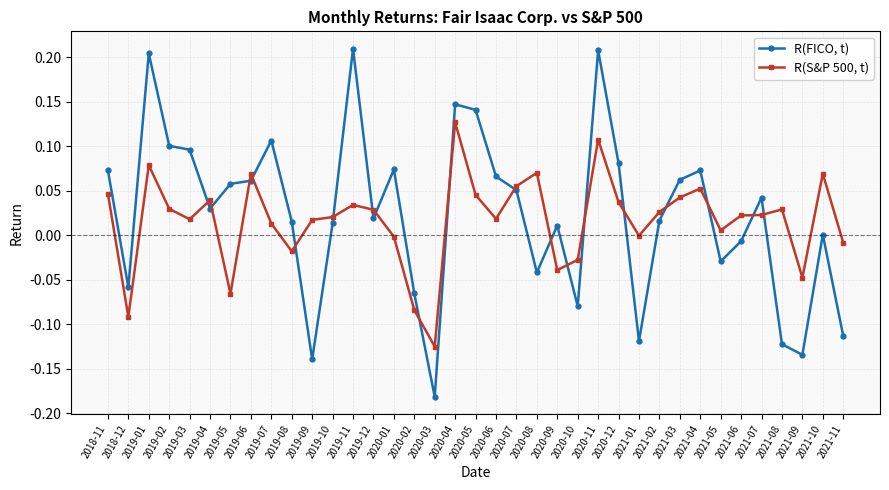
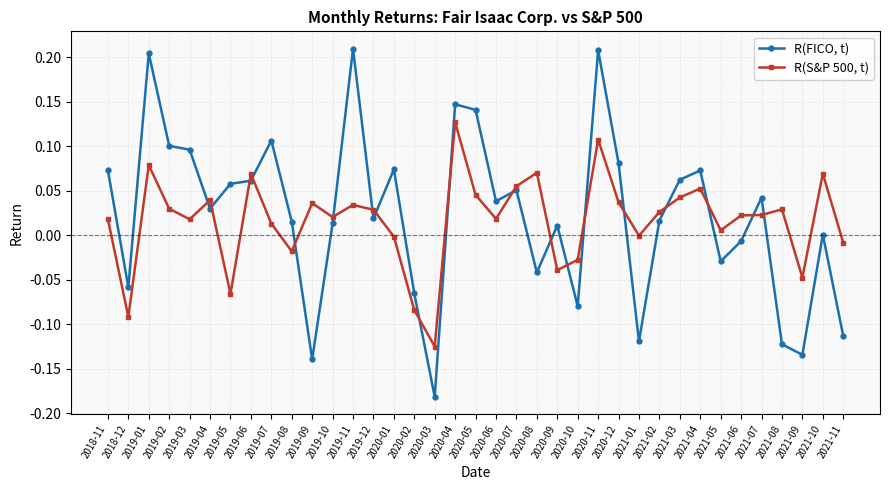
R(S&P 500, t), 2018-11: 0.05 -> 0.02
R(S&P 500, t), 2019-09: 0.02 -> 0.04
R(FICO, t), 2020-06: 0.07 -> 0.04
